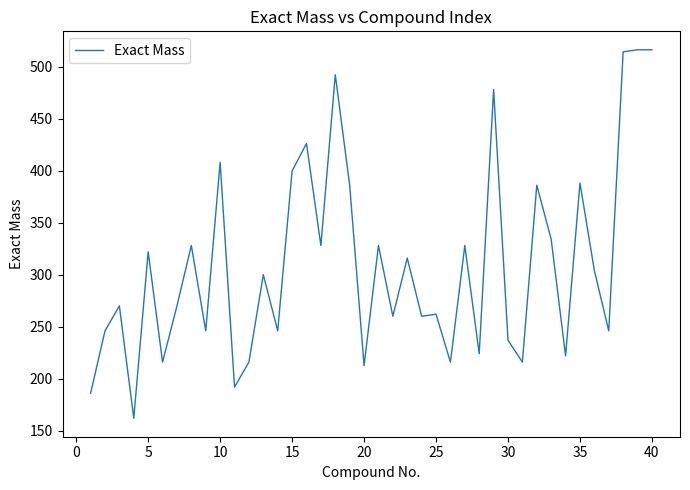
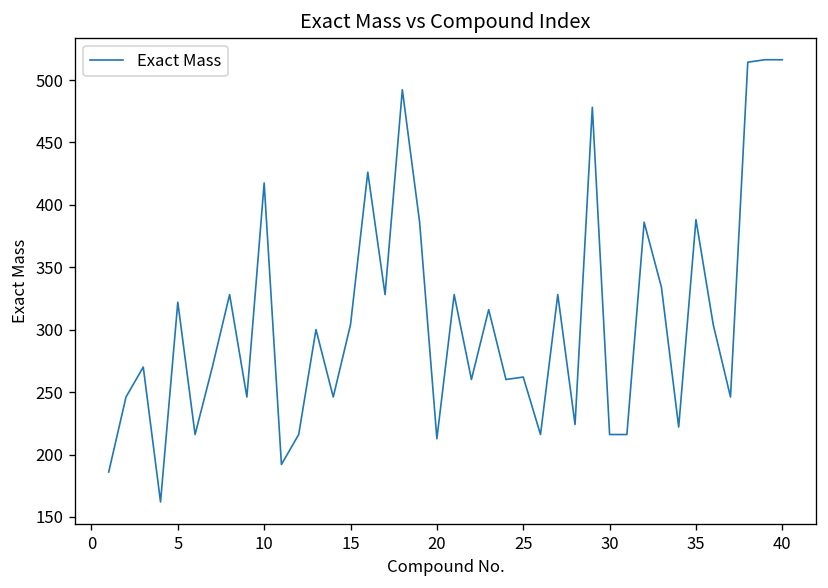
10: 408 -> 418
15: 400 -> 304
30: 237 -> 216
